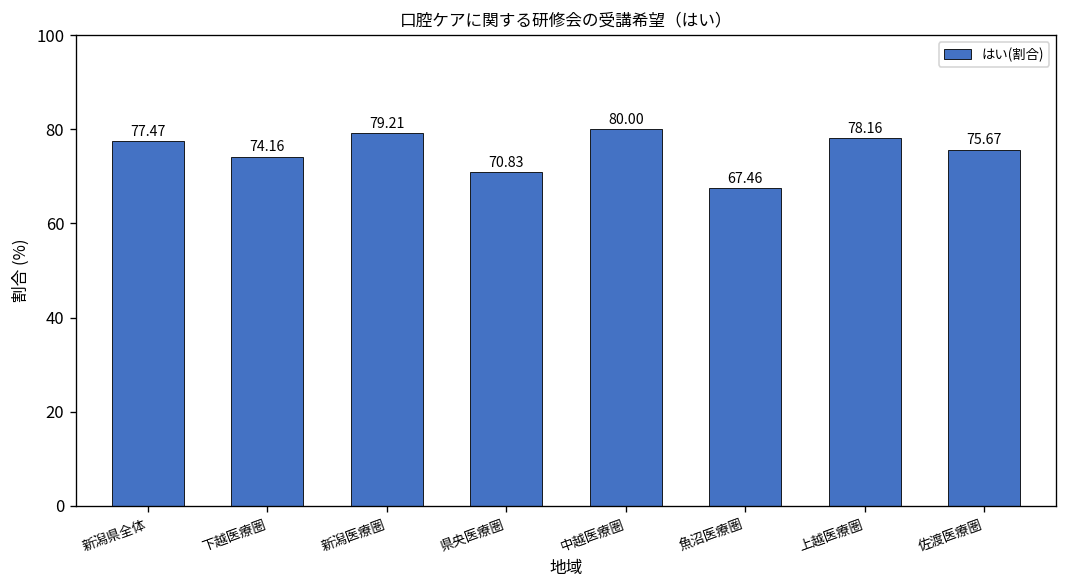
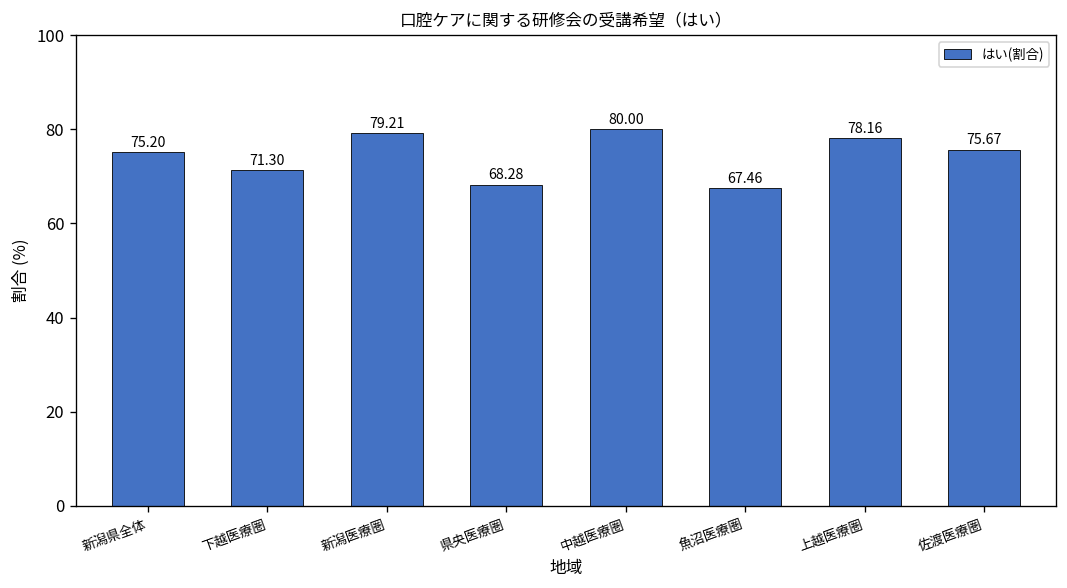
新潟県全体: 77.47 -> 75.20
下越医療圏: 74.16 -> 71.30
県央医療圏: 70.83 -> 68.28
